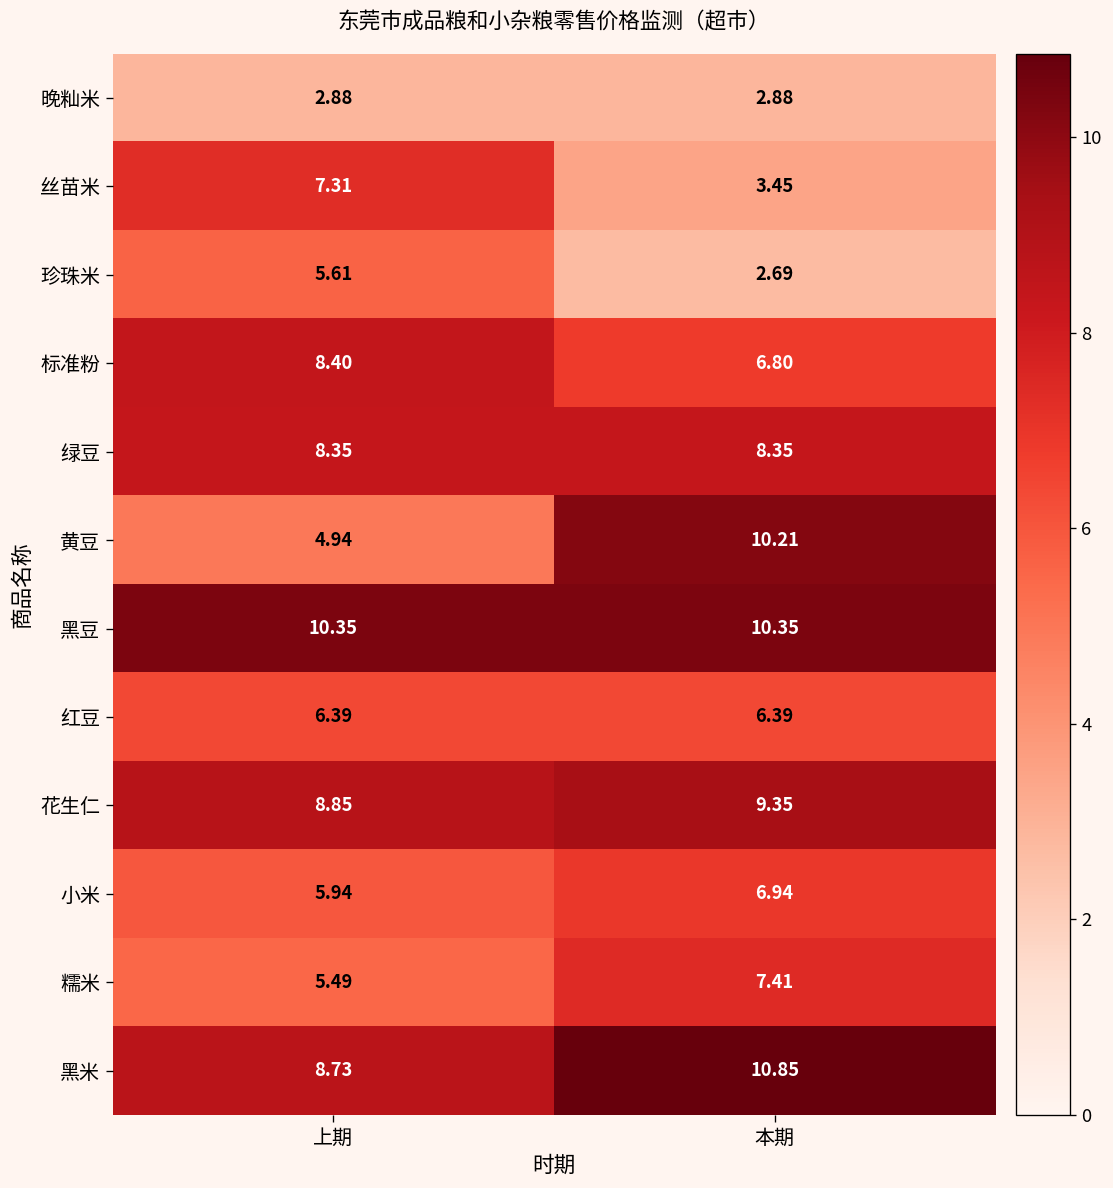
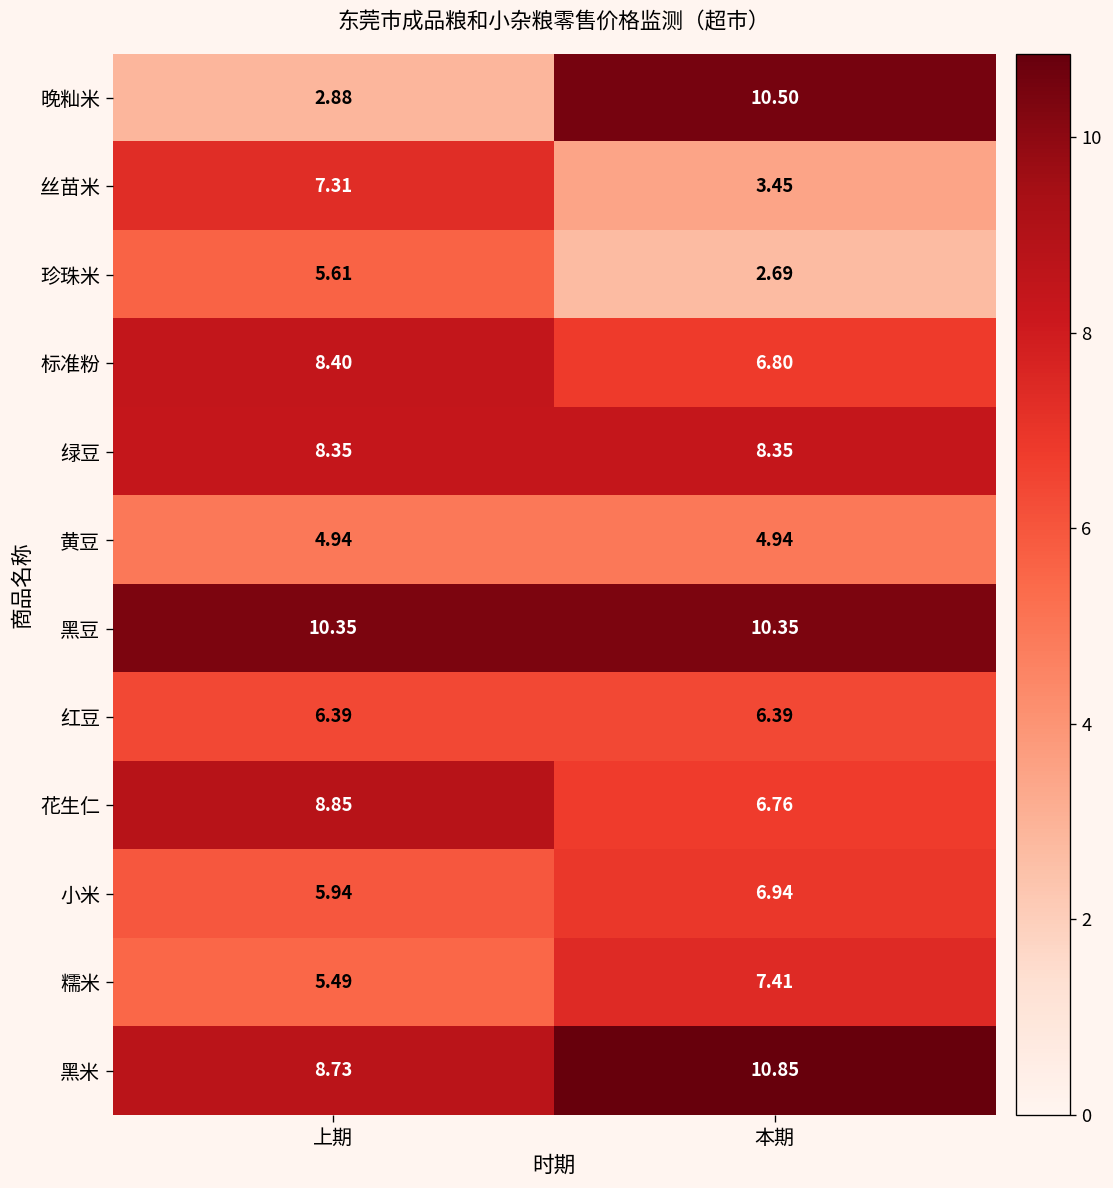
晚籼米, 本期: 2.88 -> 10.50
黄豆, 本期: 10.21 -> 4.94
花生仁, 本期: 9.35 -> 6.76
